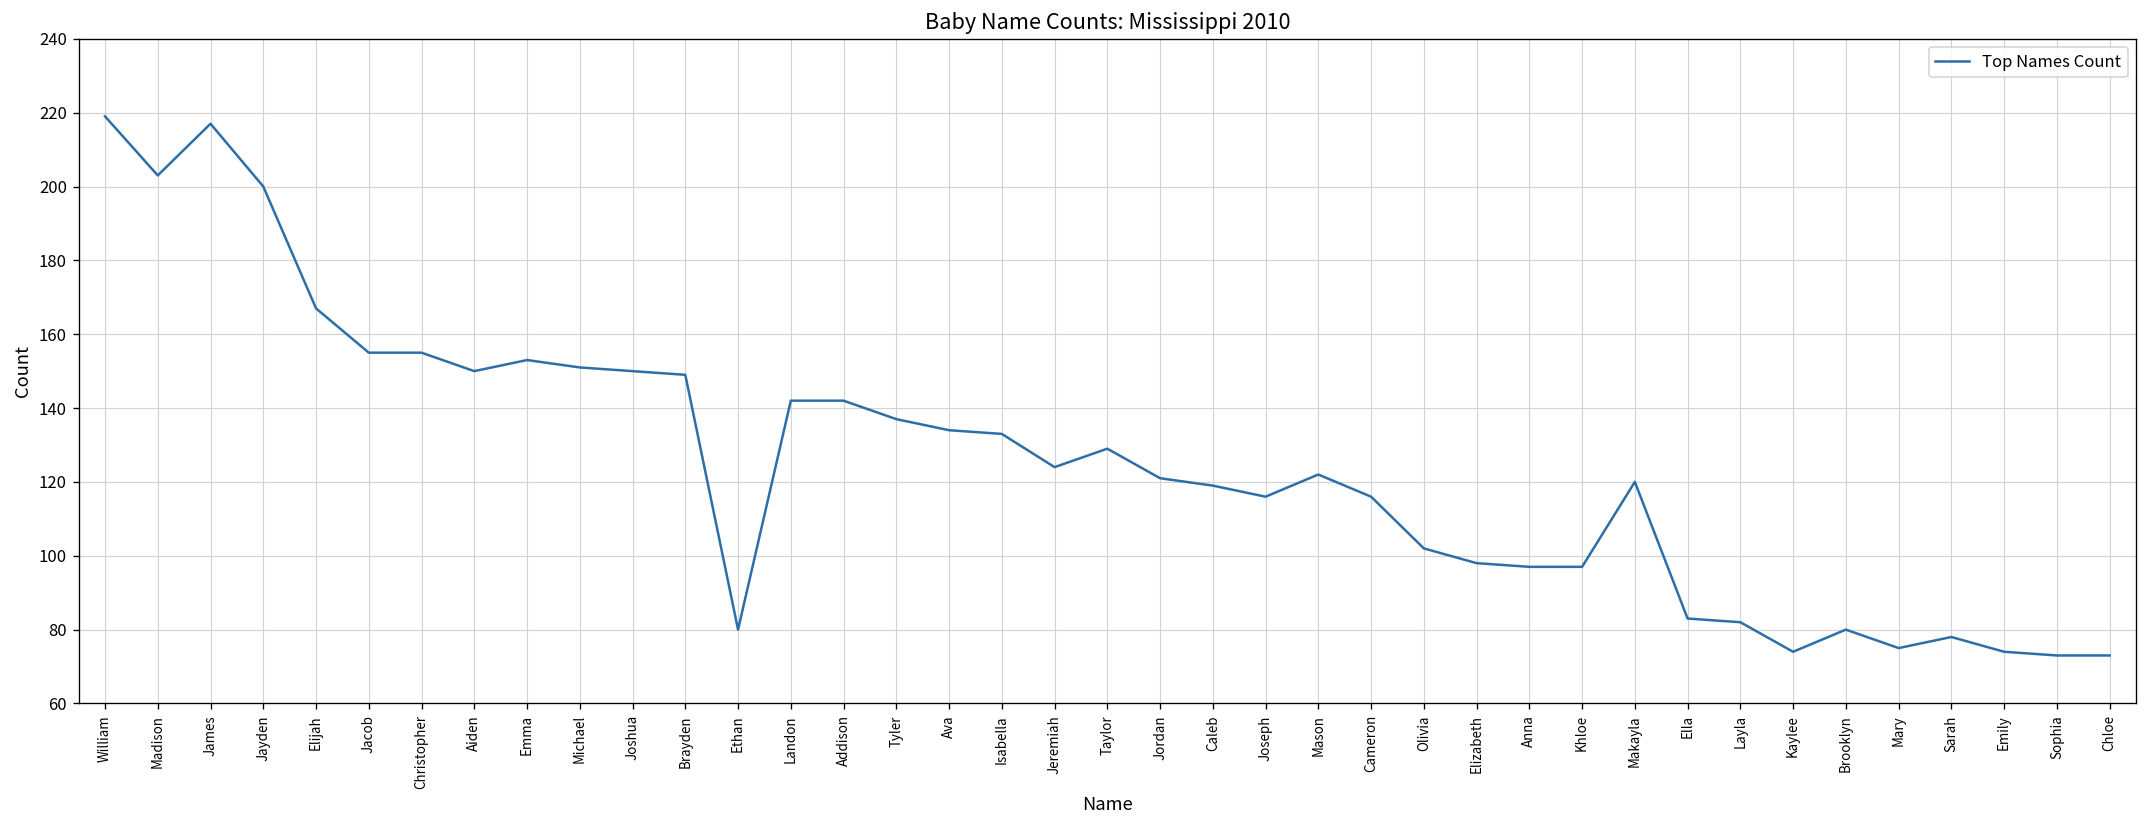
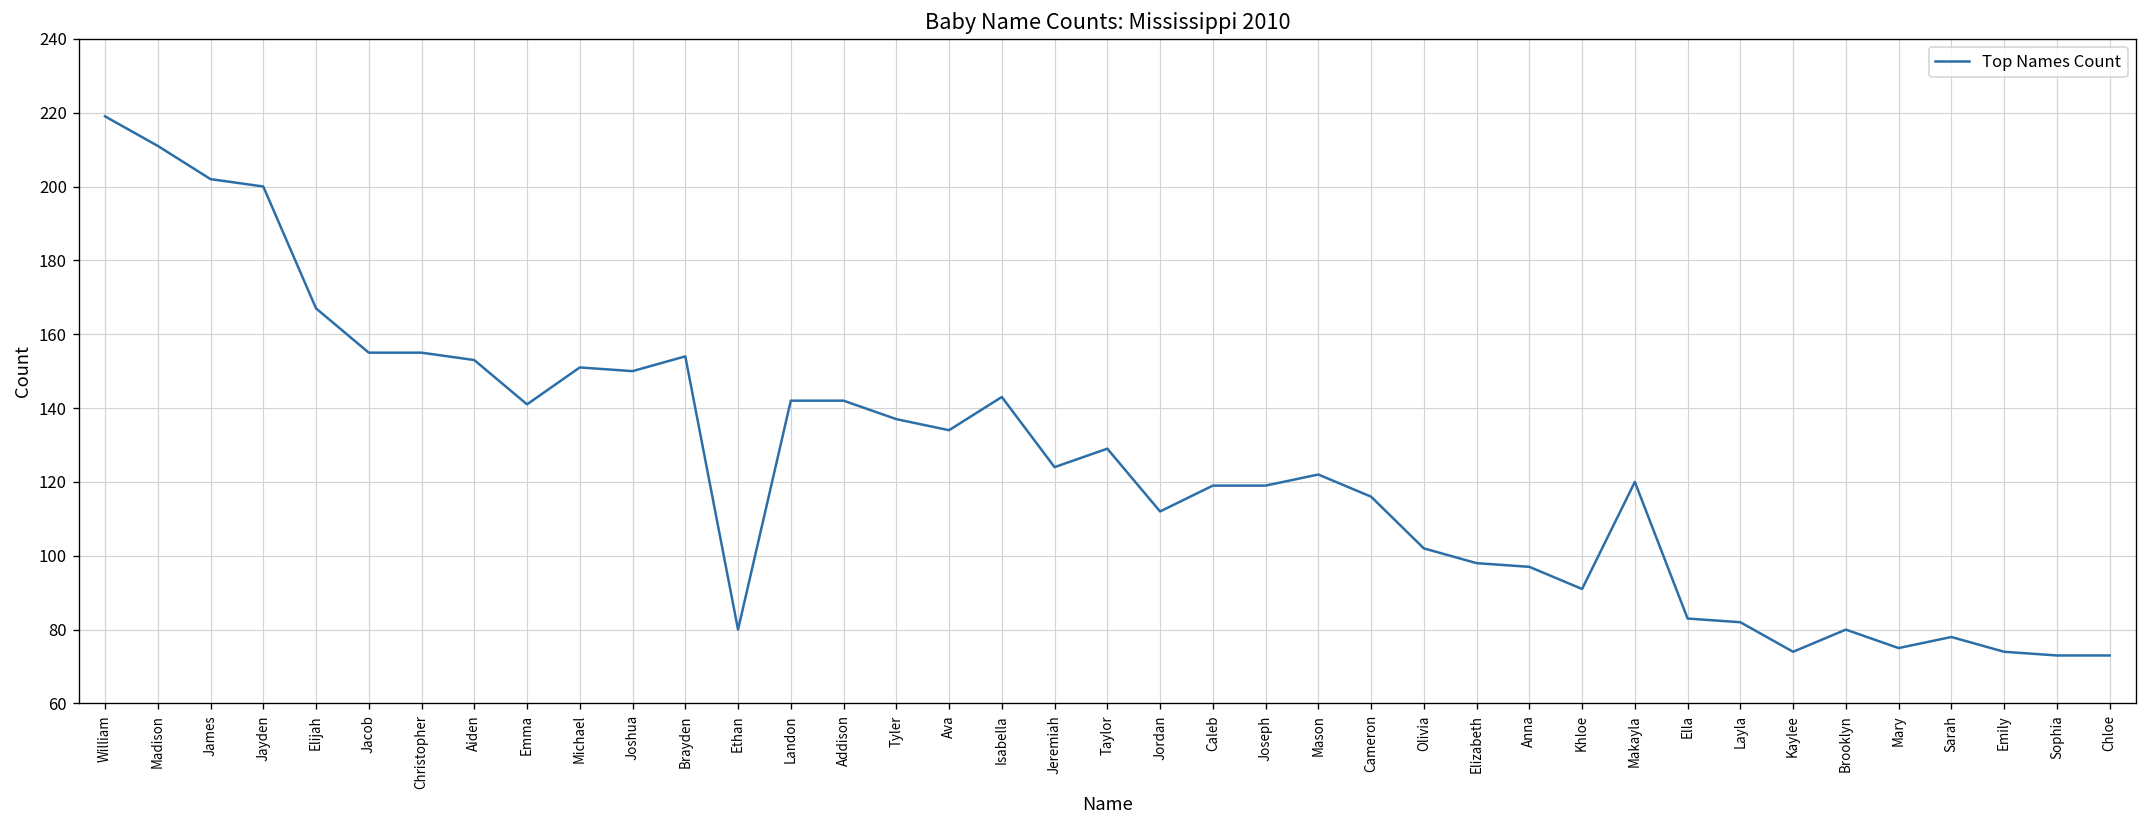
Madison: 203 -> 211
James: 217 -> 202
Aiden: 150 -> 153
Emma: 153 -> 141
Brayden: 149 -> 154
Isabella: 133 -> 143
Jordan: 121 -> 112
Joseph: 116 -> 119
Khloe: 97 -> 91
